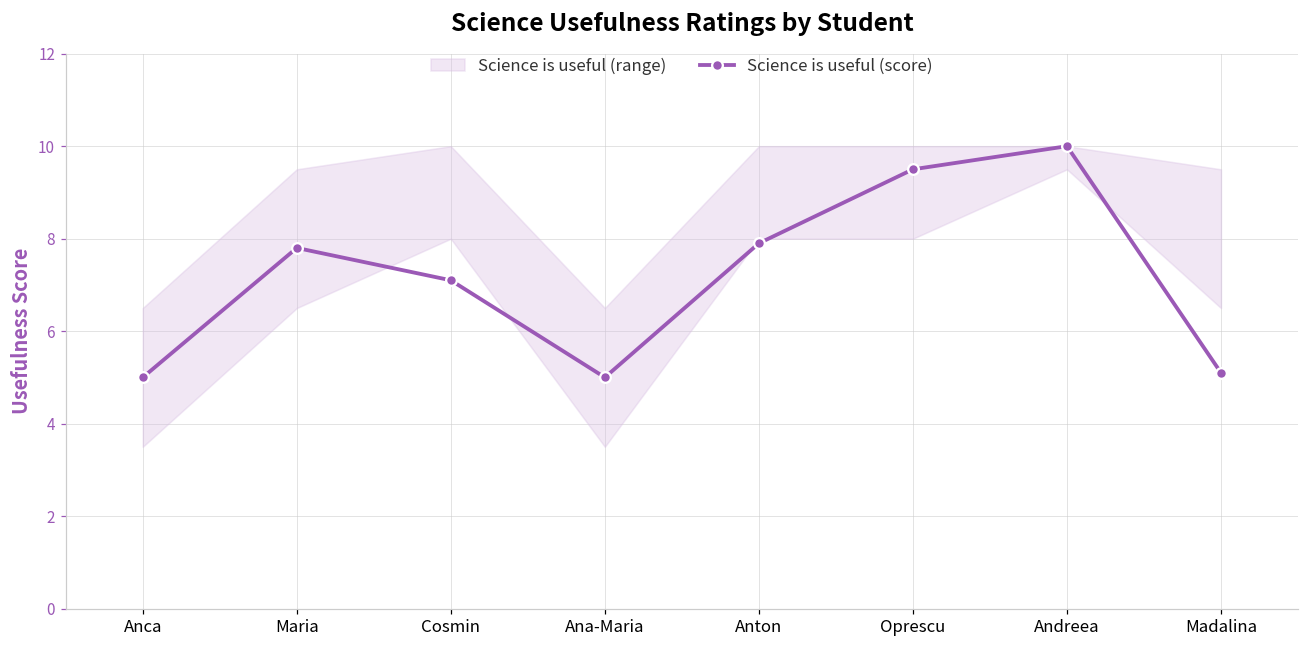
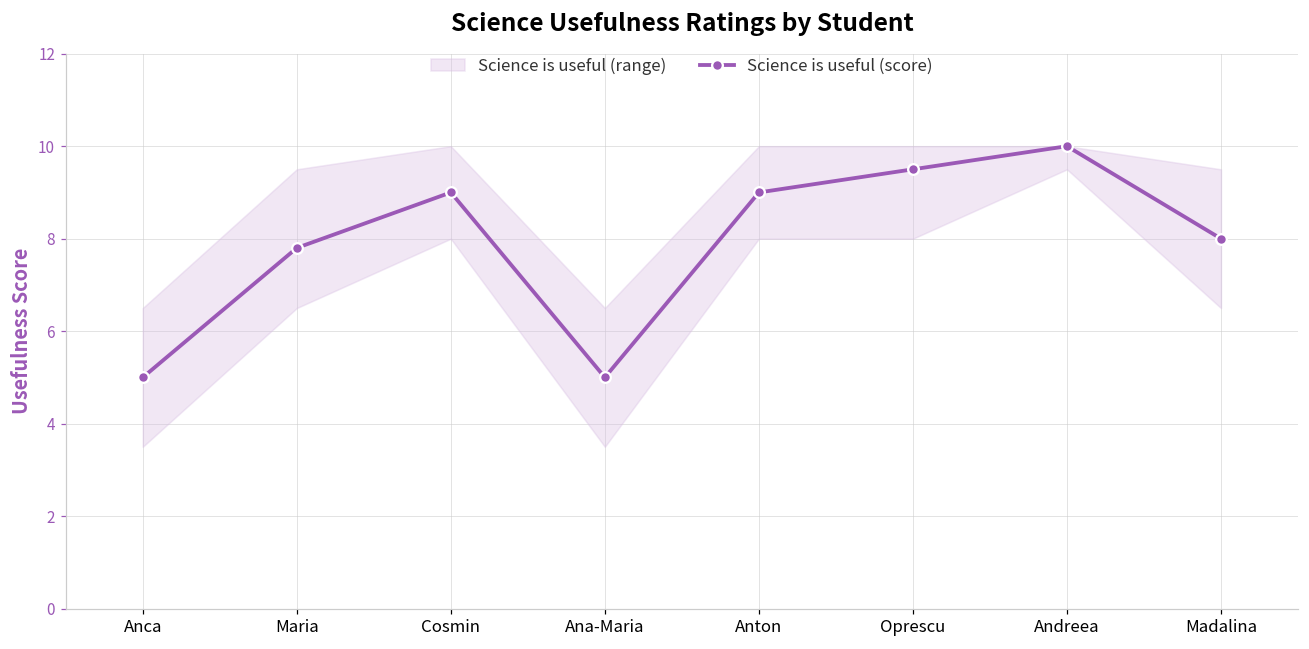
Science is useful (score), Cosmin: 7.1 -> 9.0
Science is useful (score), Anton: 7.9 -> 9.0
Science is useful (score), Madalina: 5.1 -> 8.0
